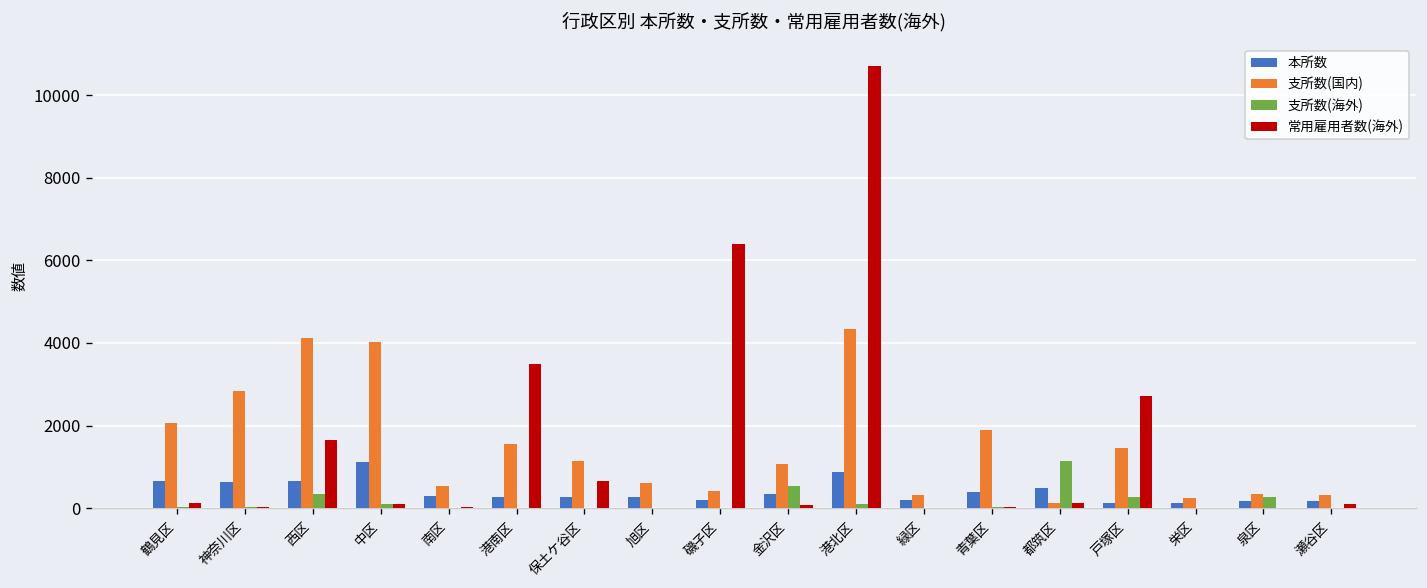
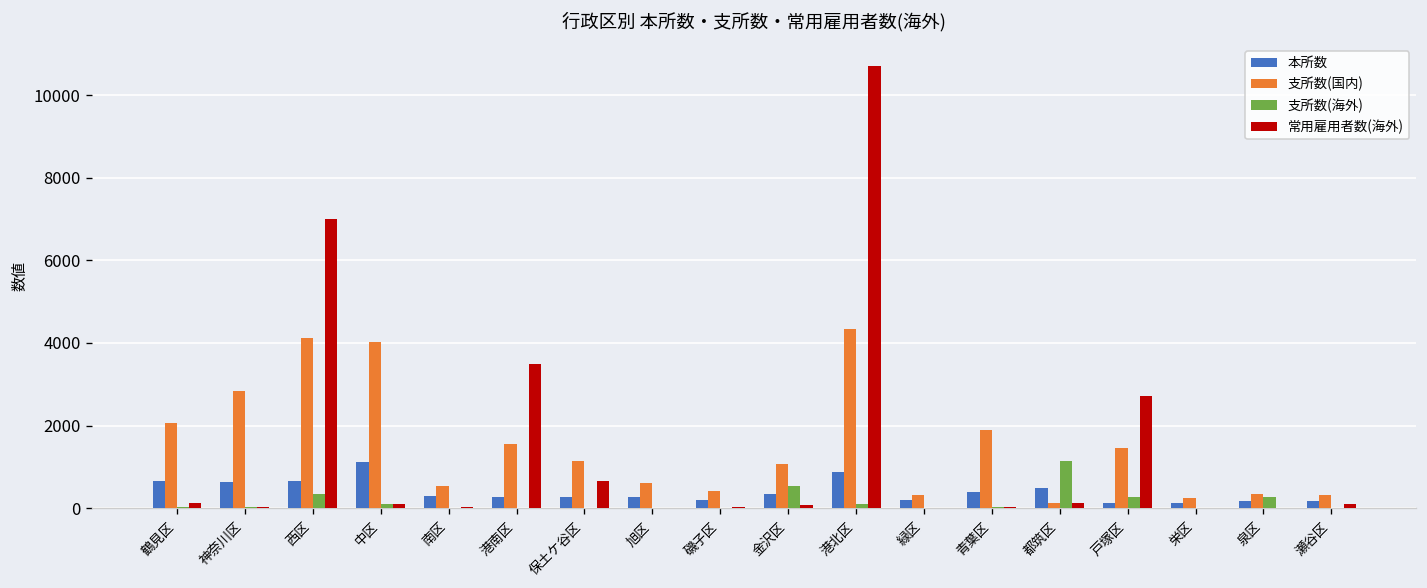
常用雇用者数(海外), 西区: 1700 -> 7000
常用雇用者数(海外), 磯子区: 6400 -> 0
